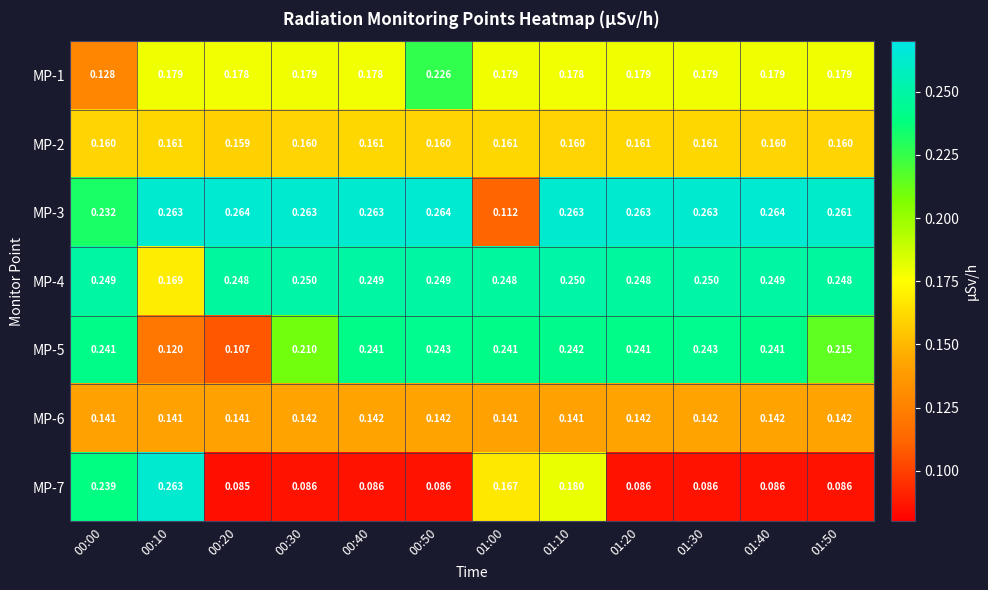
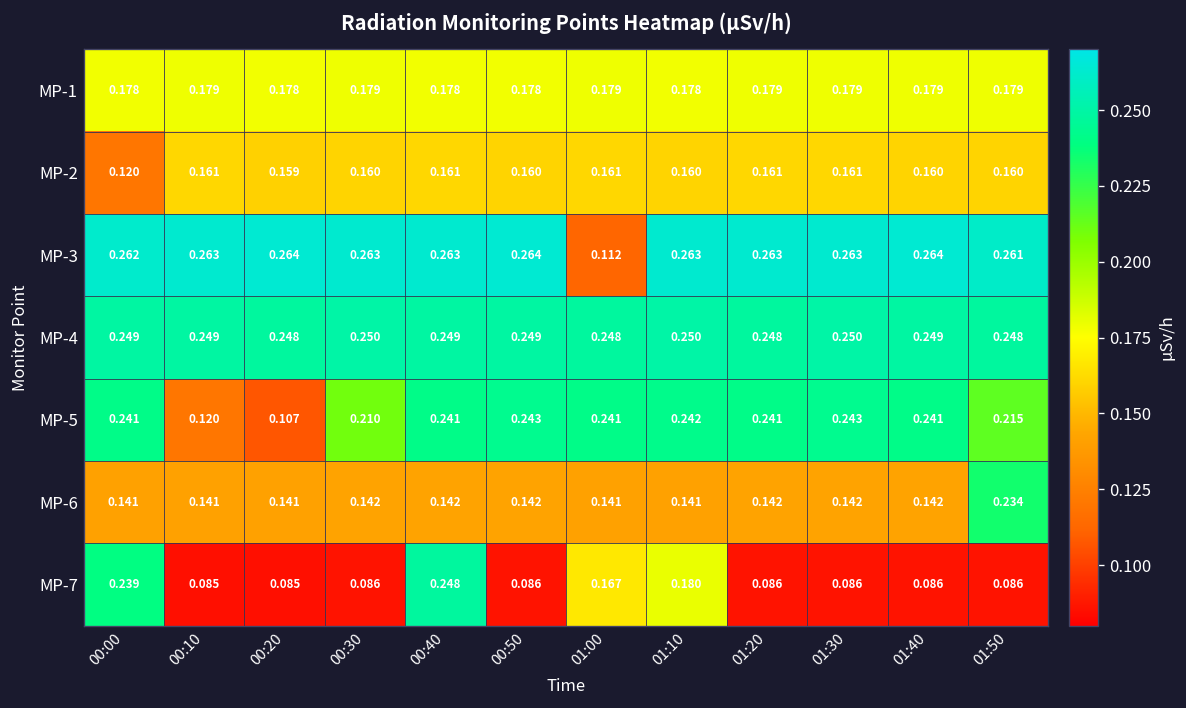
MP-1, 00:00: 0.128 -> 0.178
MP-1, 00:50: 0.226 -> 0.178
MP-2, 00:00: 0.160 -> 0.120
MP-3, 00:00: 0.232 -> 0.262
MP-4, 00:10: 0.169 -> 0.249
MP-6, 01:50: 0.142 -> 0.234
MP-7, 00:10: 0.263 -> 0.085
MP-7, 00:40: 0.086 -> 0.248
